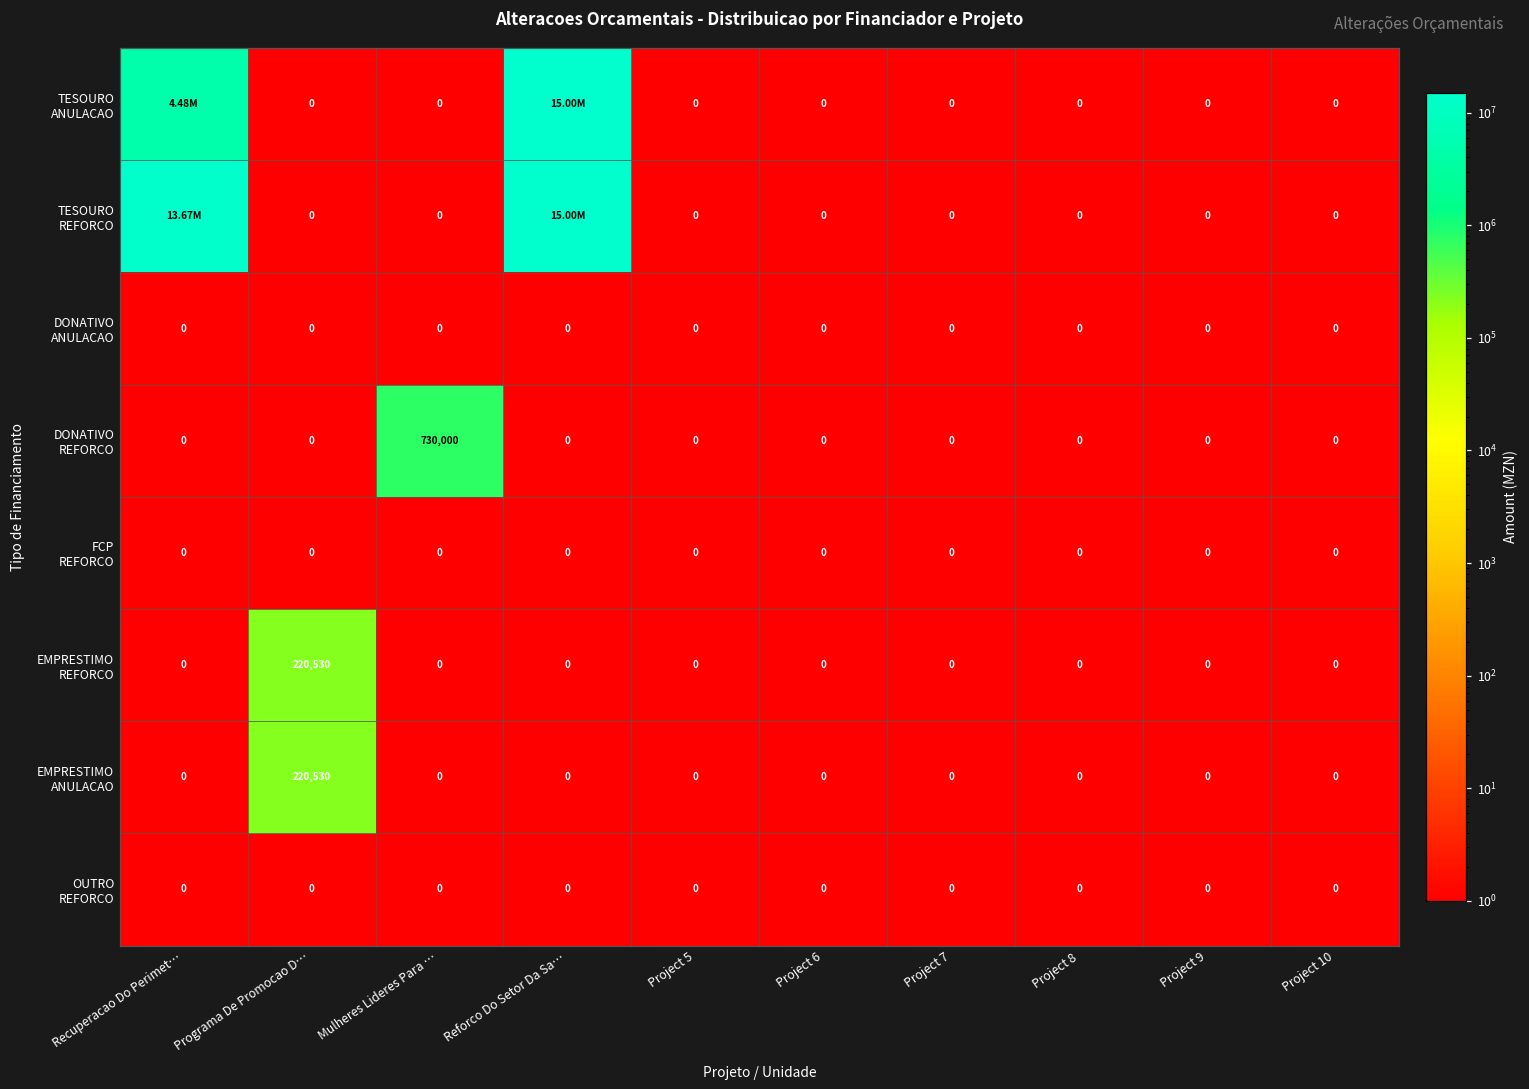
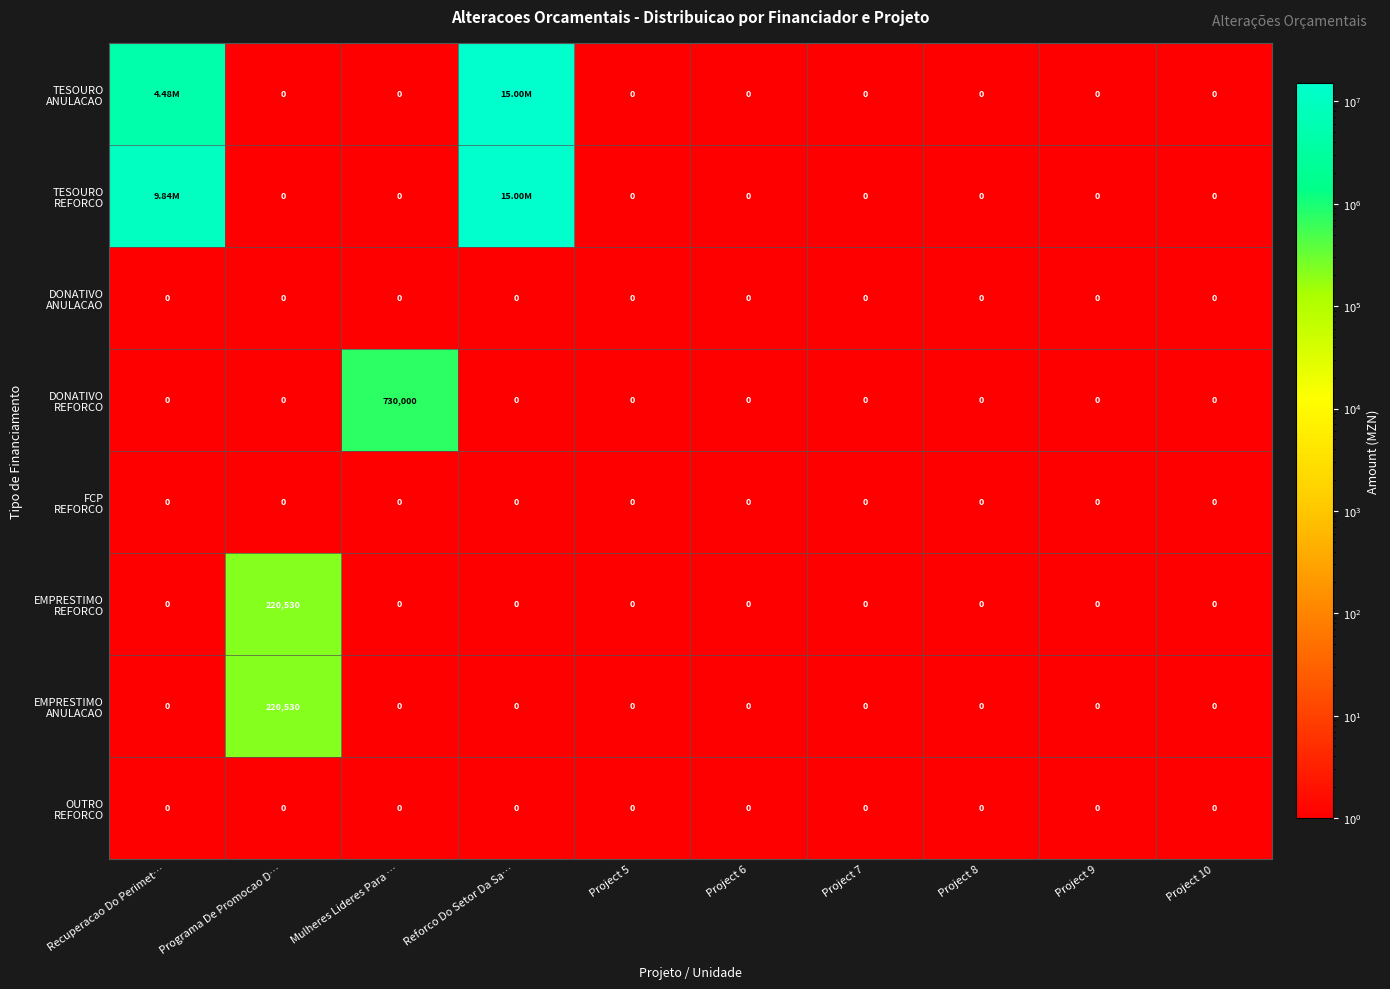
TESOURO REFORCO, Recuperacao Do Perimet…: 13.67M -> 9.84M
